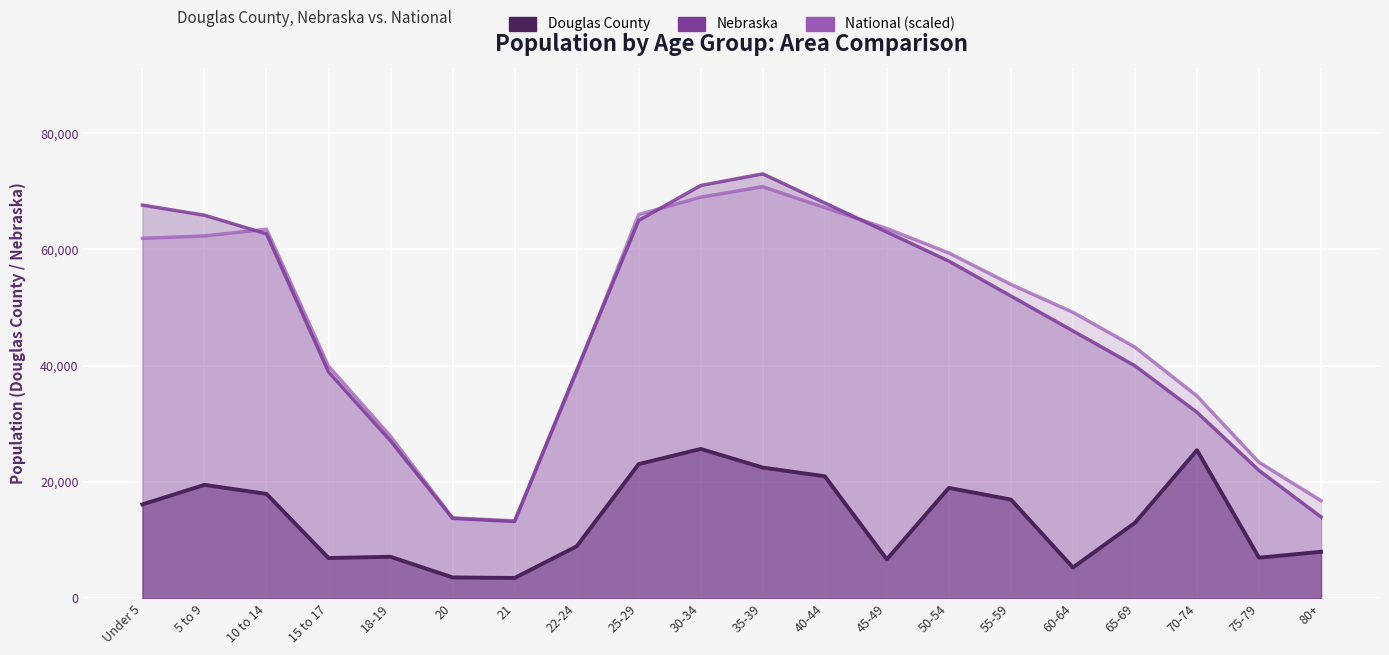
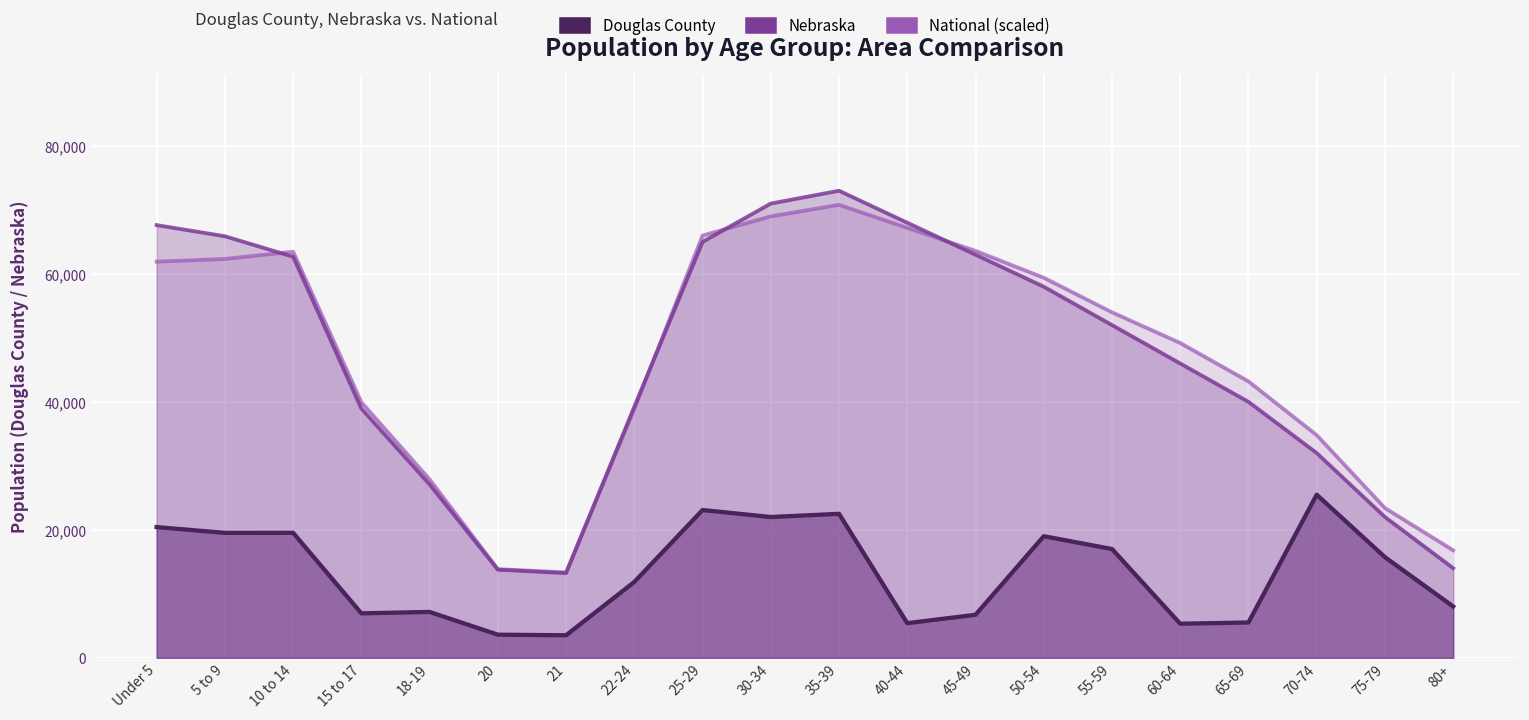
Douglas County, Under 5: 16,000 -> 20,000
Douglas County, 10 to 14: 18,000 -> 20,000
Douglas County, 22-24: 9,000 -> 12,000
Douglas County, 30-34: 26,000 -> 22,000
Douglas County, 40-44: 21,000 -> 5,000
Douglas County, 65-69: 13,000 -> 6,000
Douglas County, 75-79: 7,000 -> 16,000
